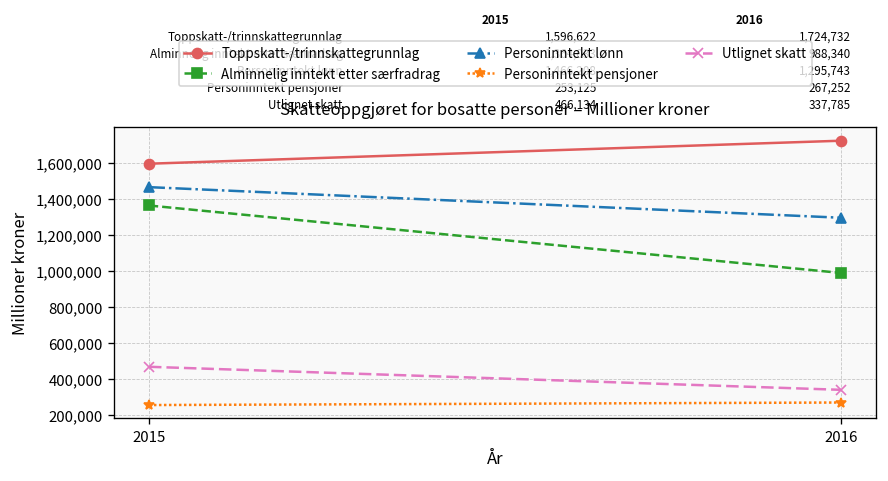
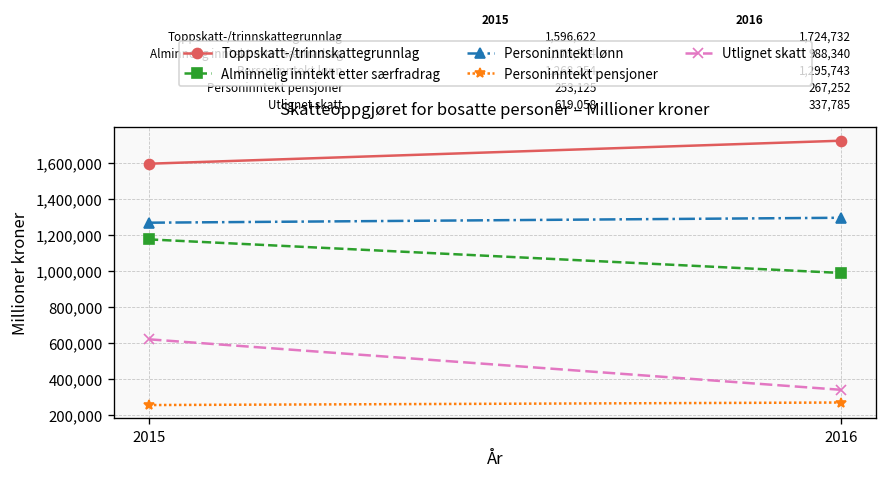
Alminnelig inntekt etter særfradrag, 2015: 1,360,000 -> 1,180,000
Personinntekt lønn, 2015: 1,470,000 -> 1,270,000
Utlignet skatt, 2015: 466,134 -> 619,058
